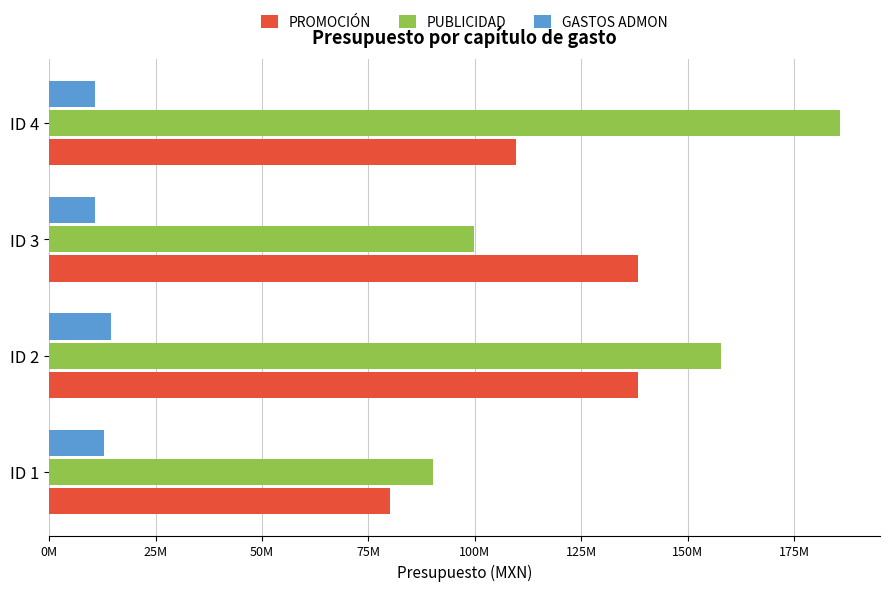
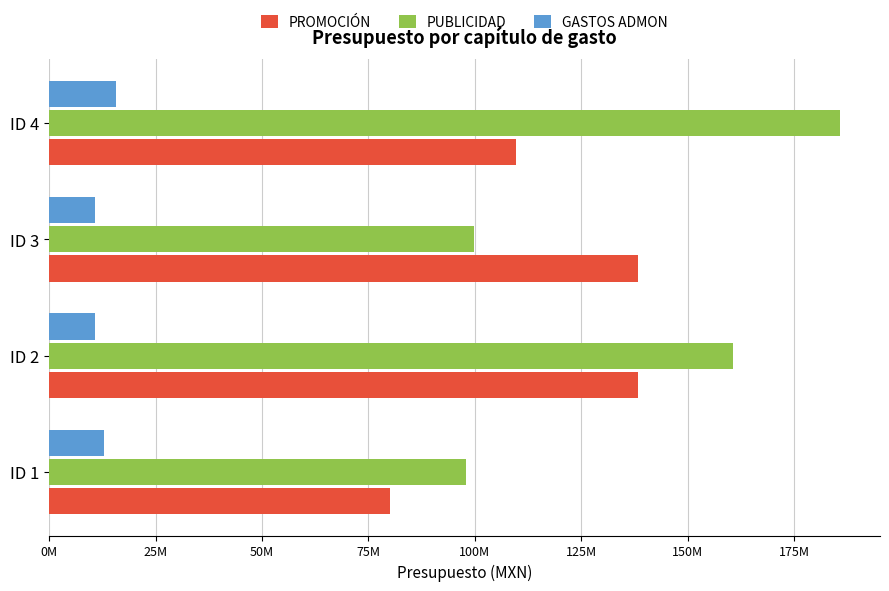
GASTOS ADMON, ID 4: 11000000 -> 16000000
GASTOS ADMON, ID 2: 15000000 -> 11000000
PUBLICIDAD, ID 2: 158000000 -> 161000000
PUBLICIDAD, ID 1: 90000000 -> 98000000
